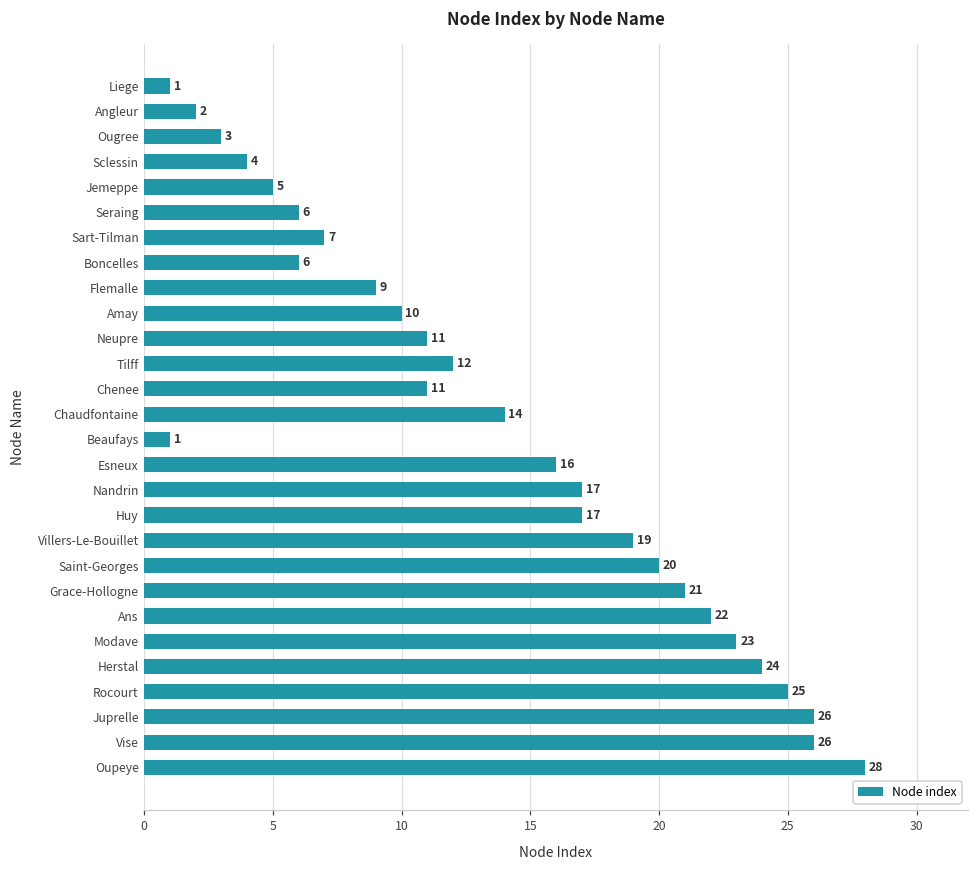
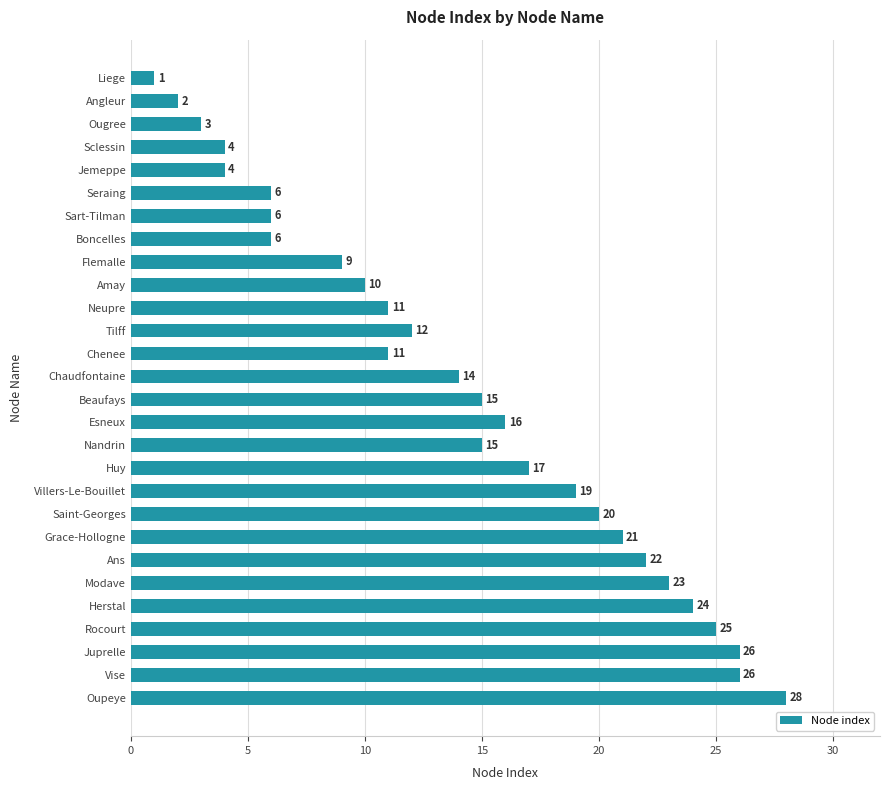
Jemeppe: 5 -> 4
Sart-Tilman: 7 -> 6
Beaufays: 1 -> 15
Nandrin: 17 -> 15
